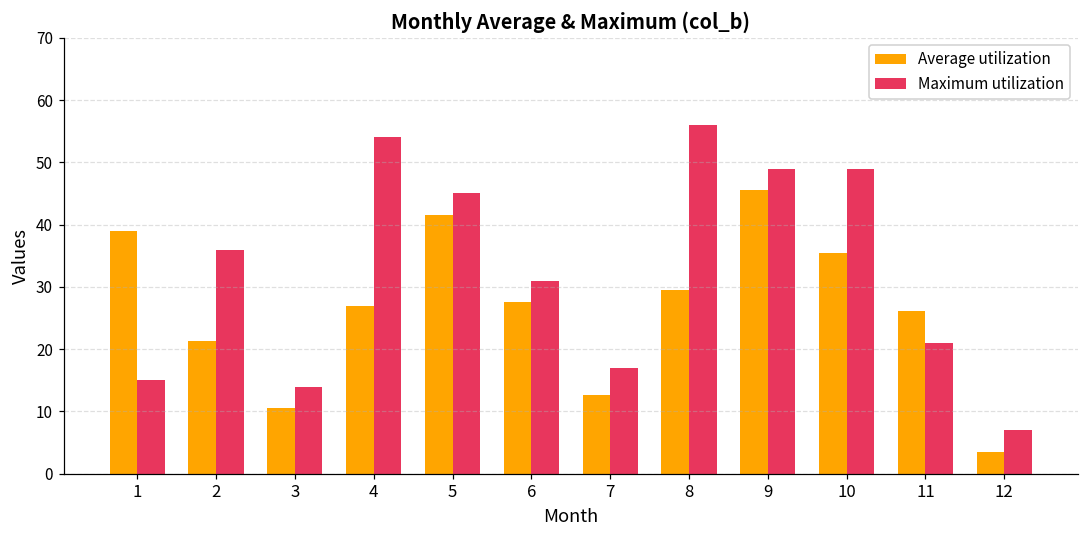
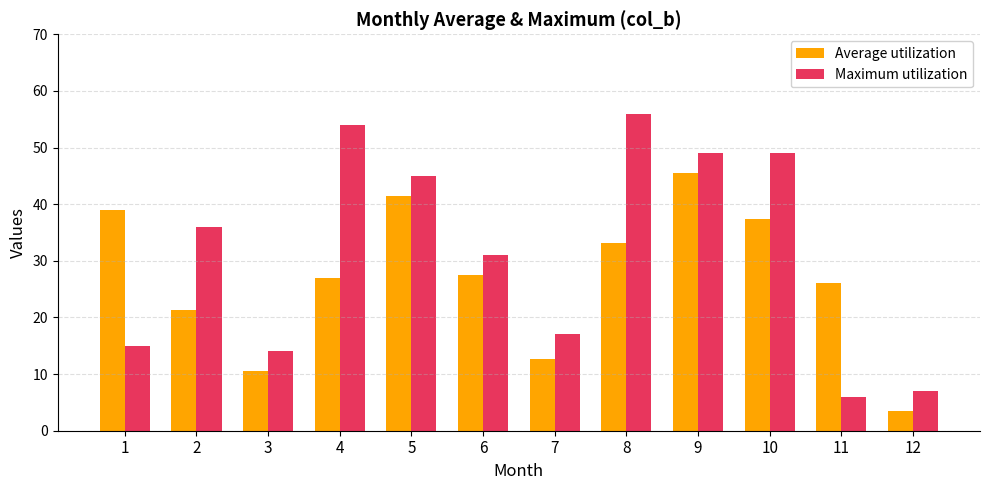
Average utilization, 8: 30 -> 33
Average utilization, 10: 36 -> 37
Maximum utilization, 11: 21 -> 6
